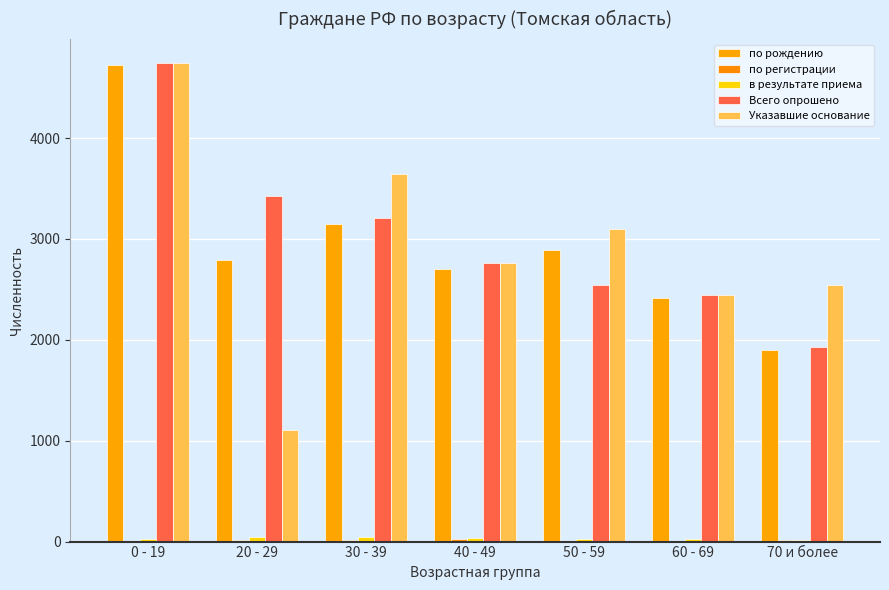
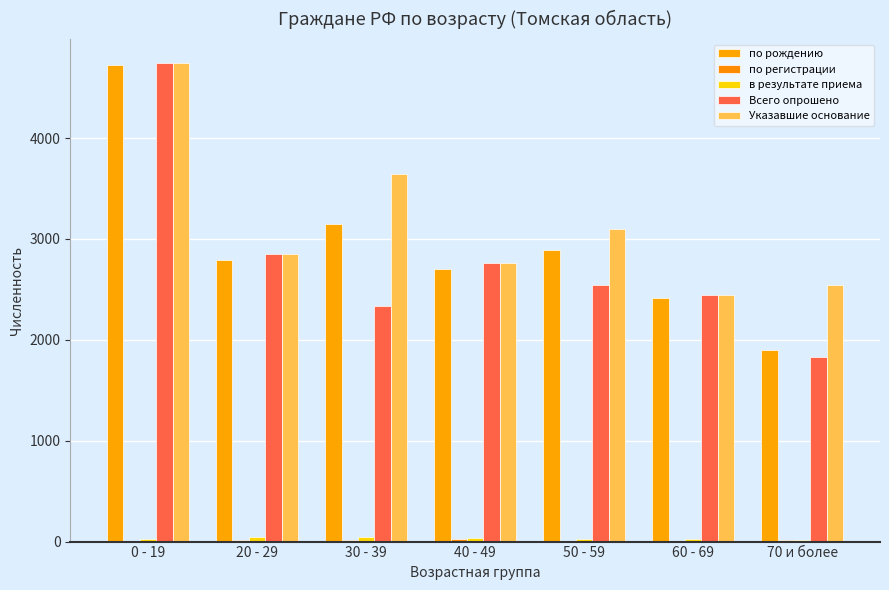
Всего опрошено, 20 - 29: 3420 -> 2850
Указавшие основание, 20 - 29: 1110 -> 2850
Всего опрошено, 30 - 39: 3210 -> 2330
Всего опрошено, 70 и более: 1930 -> 1830
